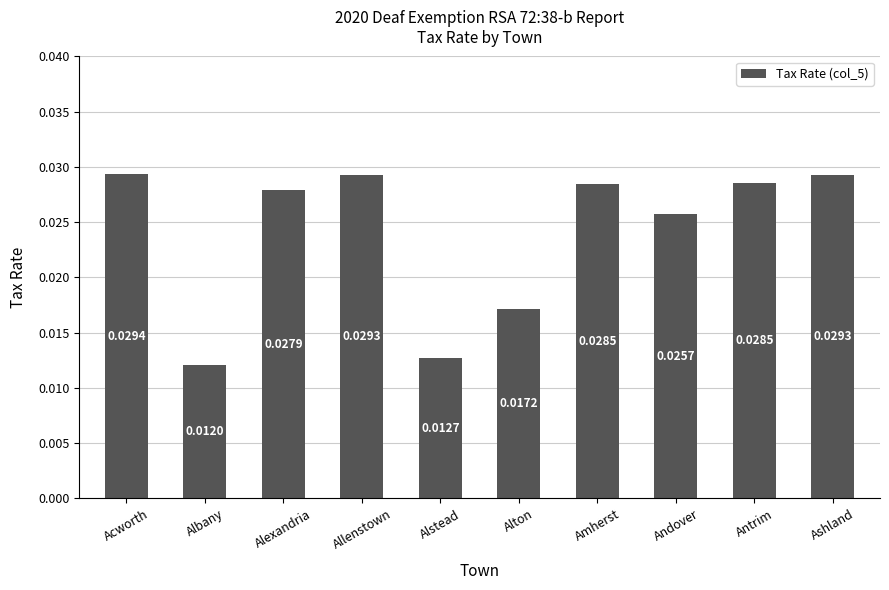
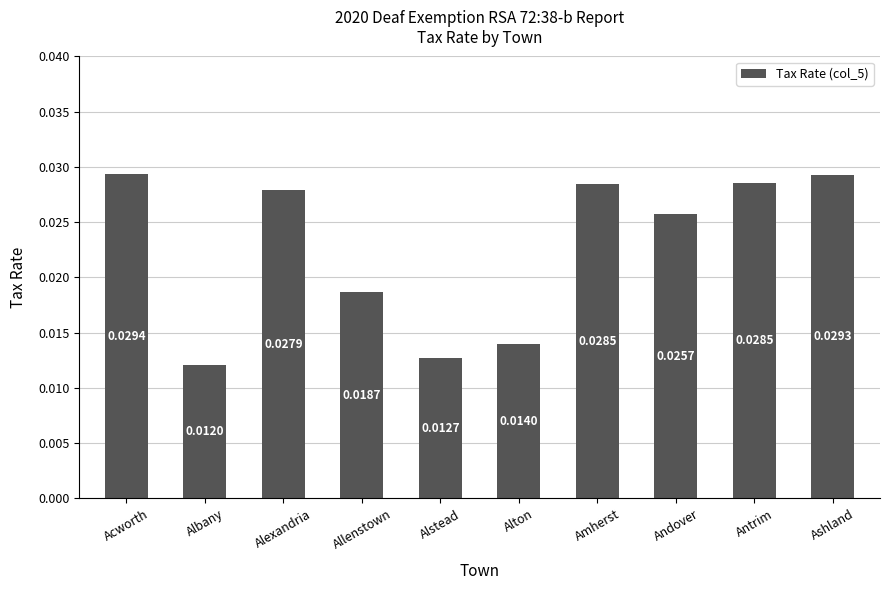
Allenstown: 0.0293 -> 0.0187
Alton: 0.0172 -> 0.0140
